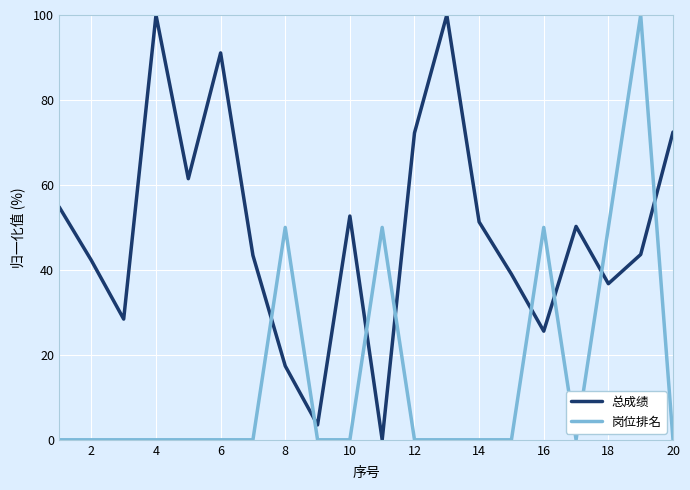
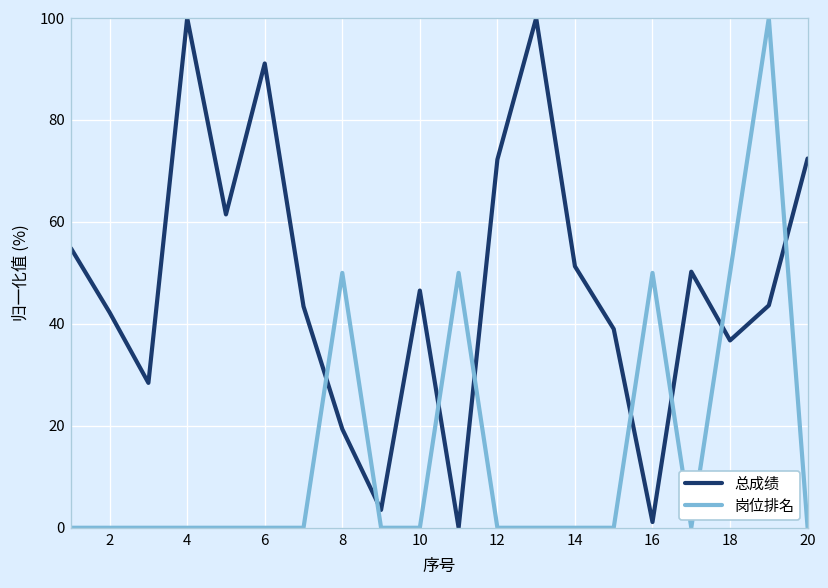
总成绩, 8: 17 -> 19
总成绩, 10: 53 -> 47
总成绩, 16: 26 -> 1
